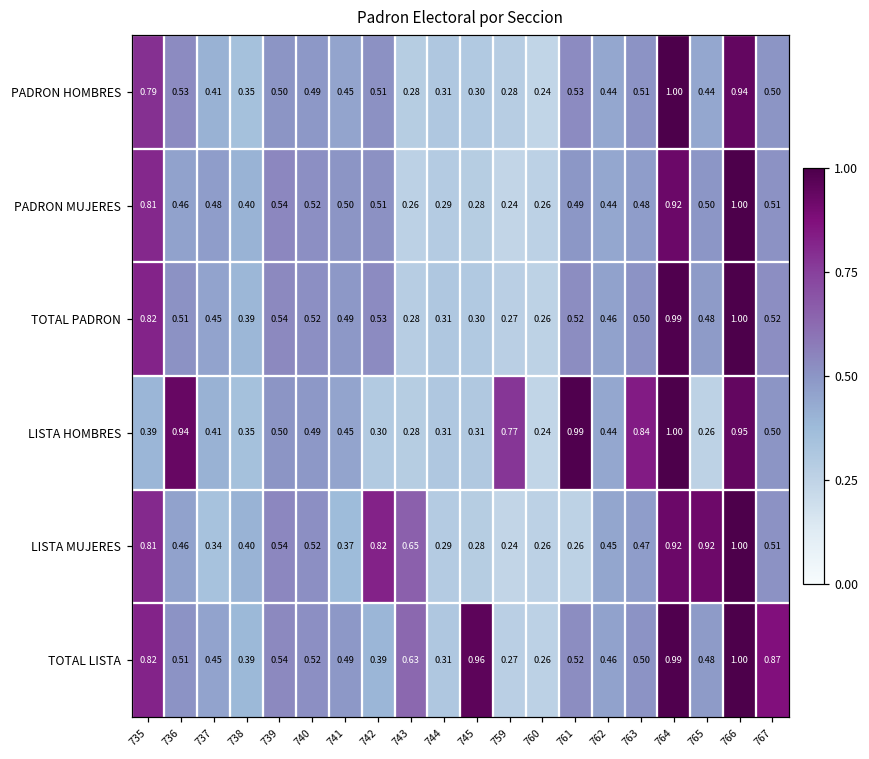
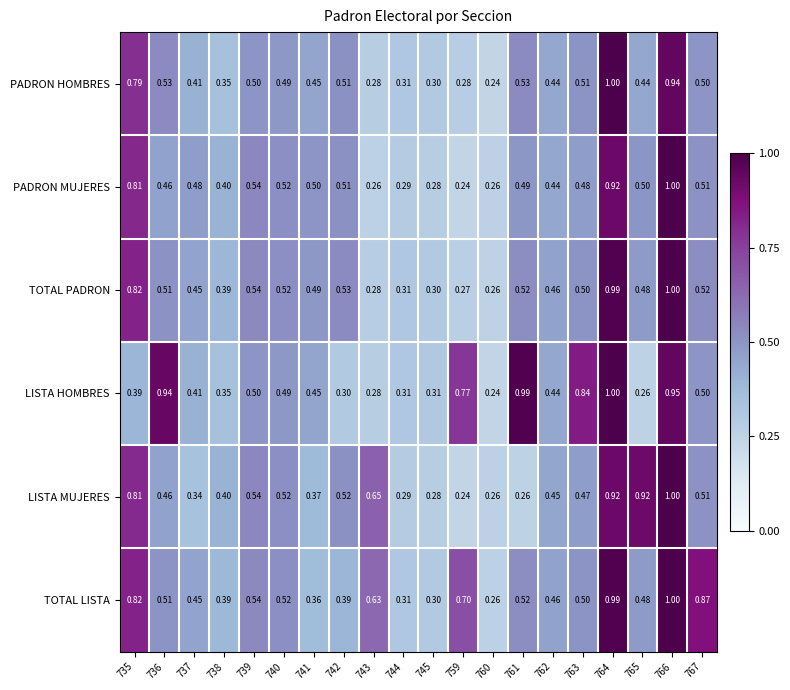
LISTA MUJERES, 742: 0.82 -> 0.52
TOTAL LISTA, 741: 0.49 -> 0.36
TOTAL LISTA, 745: 0.96 -> 0.30
TOTAL LISTA, 759: 0.27 -> 0.70
